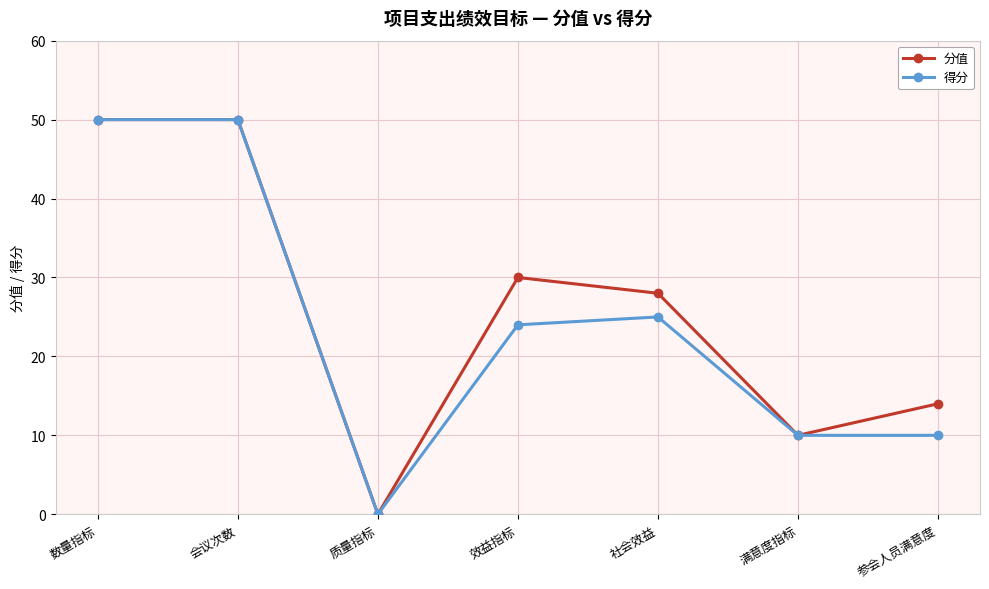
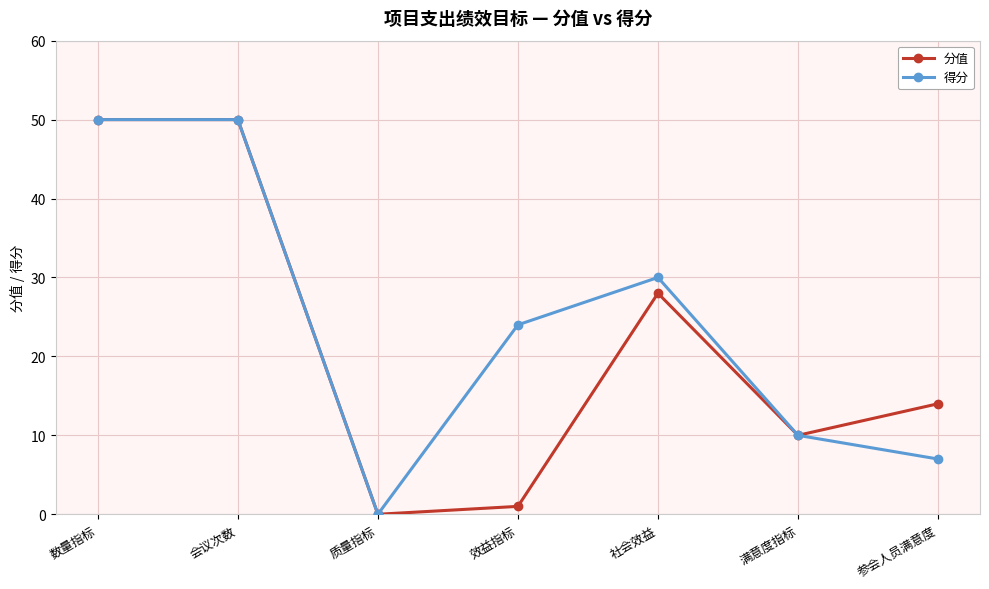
分值, 效益指标: 30 -> 1
得分, 社会效益: 25 -> 30
得分, 参会人员满意度: 10 -> 7
